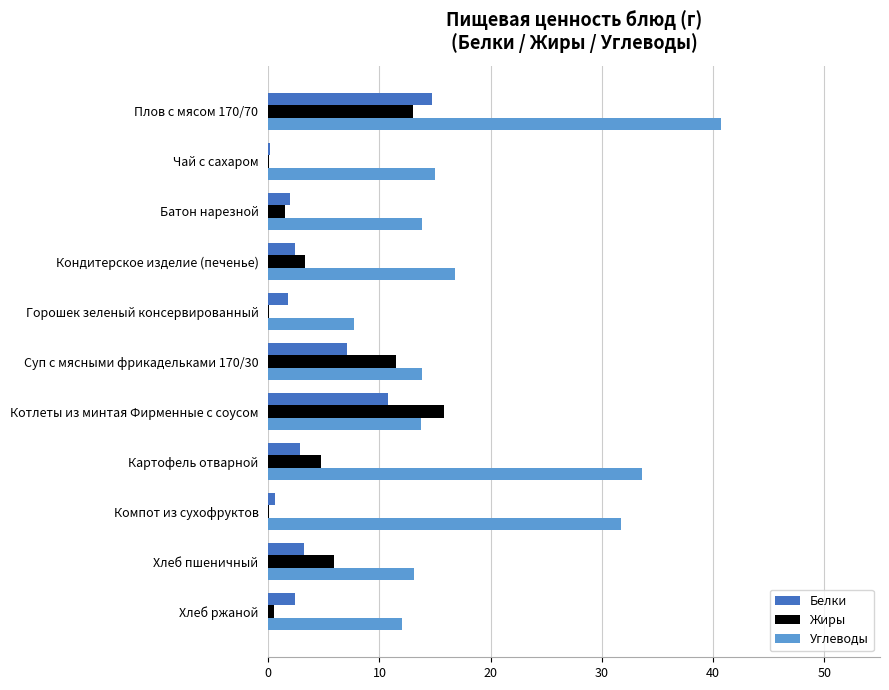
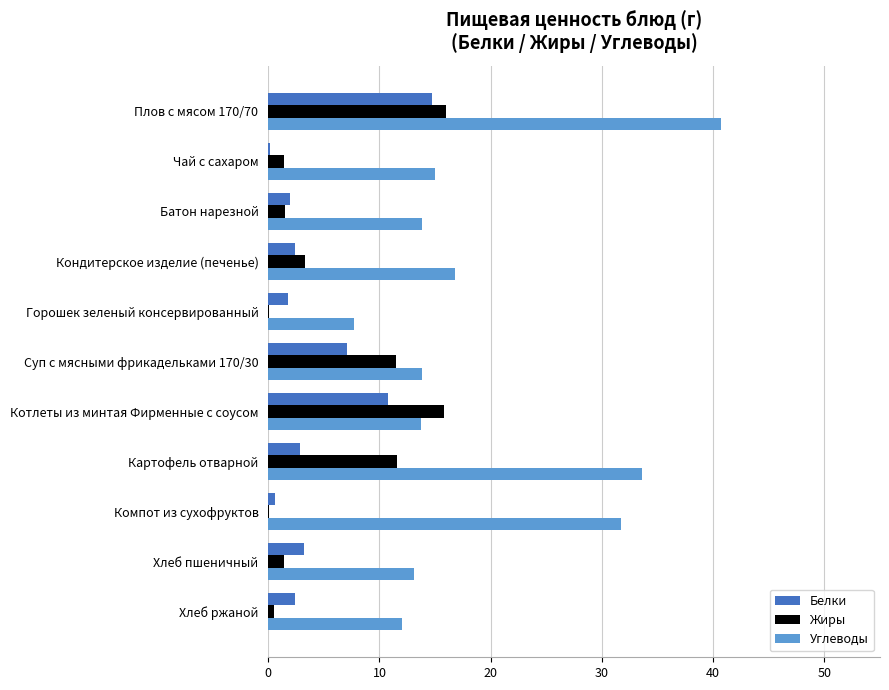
Жиры, Плов с мясом 170/70: 13 -> 16
Жиры, Чай с сахаром: 0.1 -> 1.4
Жиры, Картофель отварной: 4.7 -> 11.6
Жиры, Хлеб пшеничный: 5.9 -> 1.4
